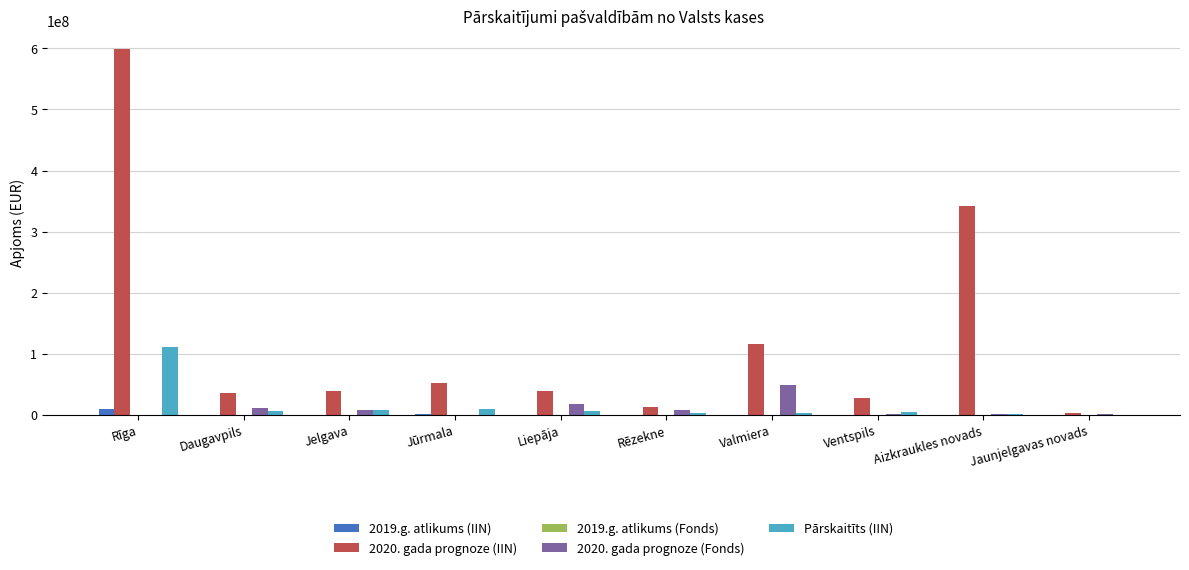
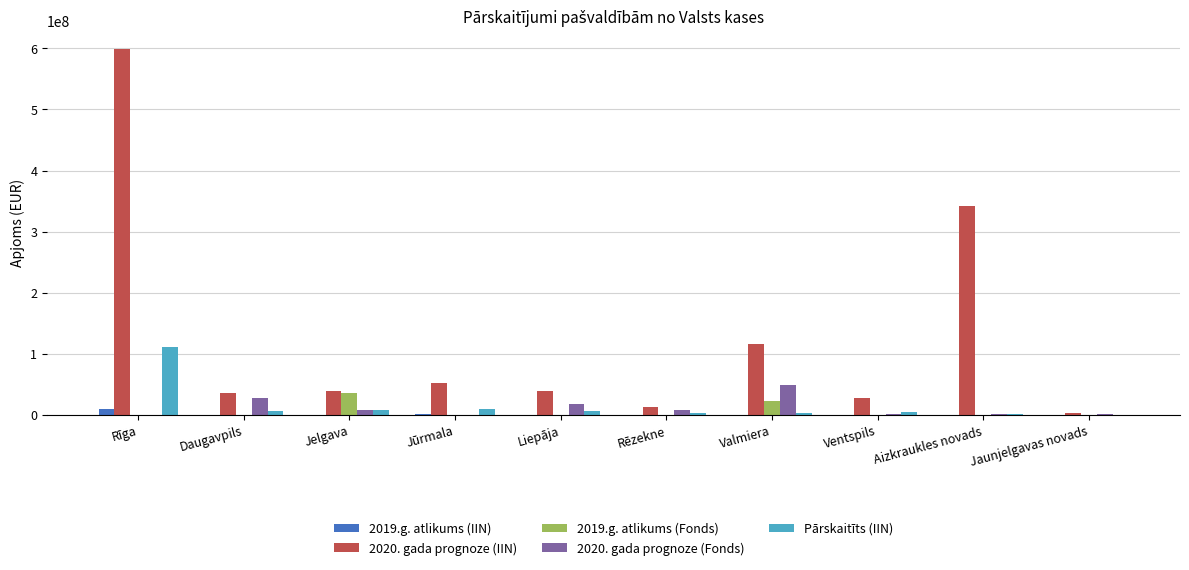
2020. gada prognoze (Fonds), Daugavpils: 10000000 -> 30000000
2019.g. atlikums (Fonds), Jelgava: 0 -> 40000000
2019.g. atlikums (Fonds), Valmiera: 0 -> 20000000
